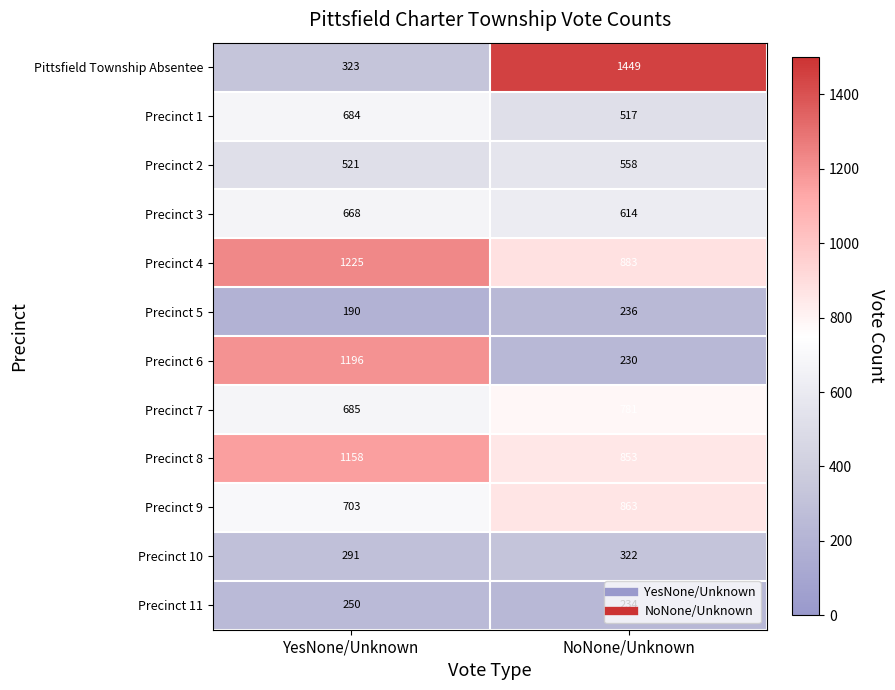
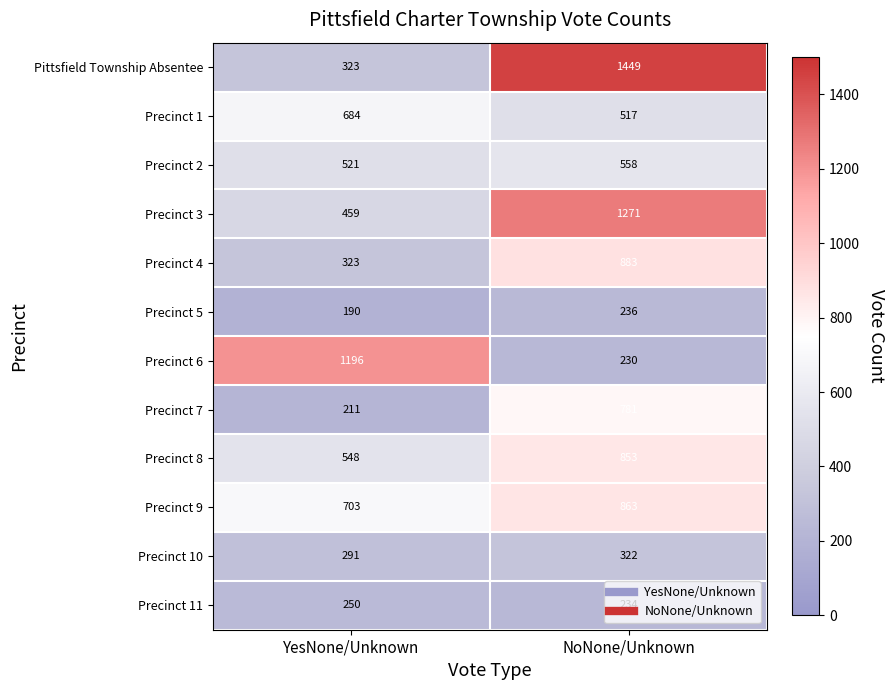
Precinct 3, YesNone/Unknown: 668 -> 459
Precinct 3, NoNone/Unknown: 614 -> 1271
Precinct 4, YesNone/Unknown: 1225 -> 323
Precinct 7, YesNone/Unknown: 685 -> 211
Precinct 8, YesNone/Unknown: 1158 -> 548
